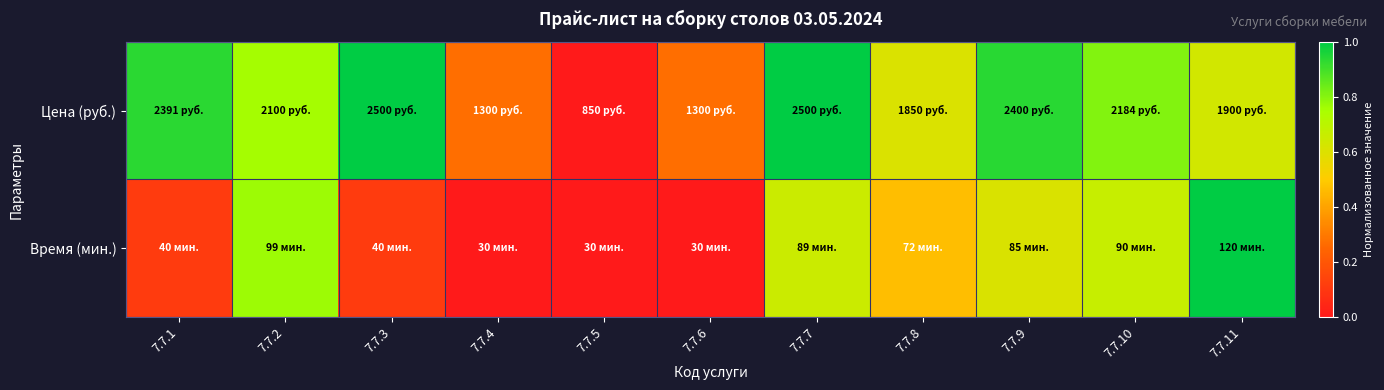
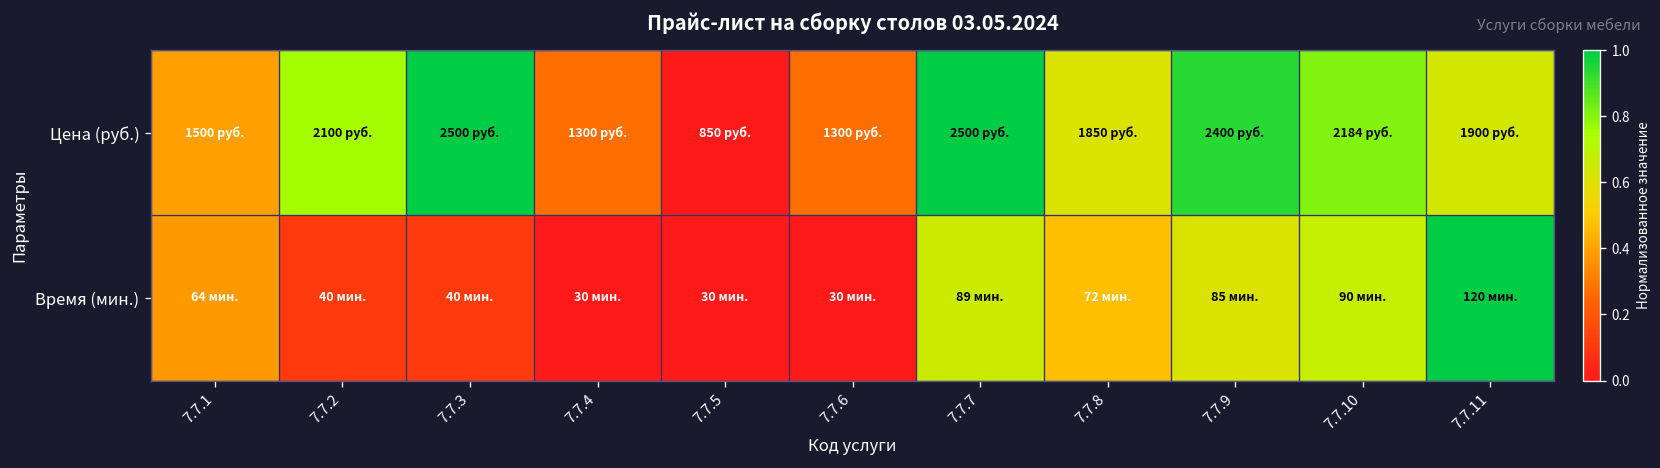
Цена (руб.), 7.7.1: 2391 -> 1500
Время (мин.), 7.7.1: 40 -> 64
Время (мин.), 7.7.2: 99 -> 40
